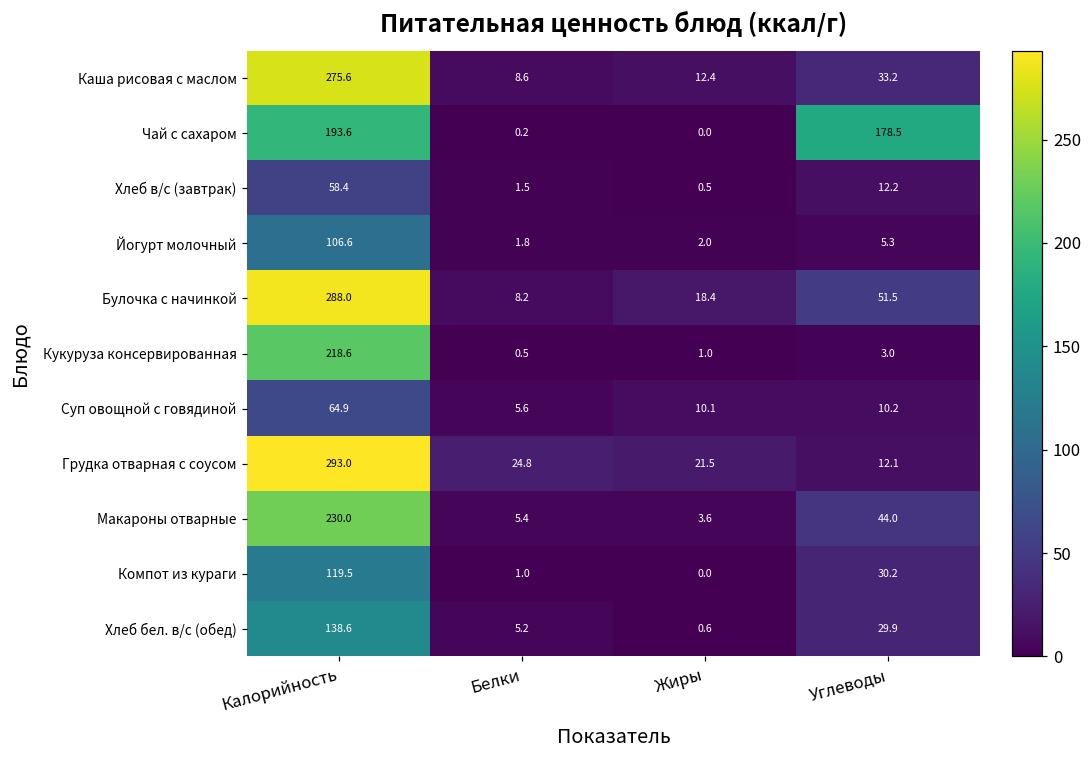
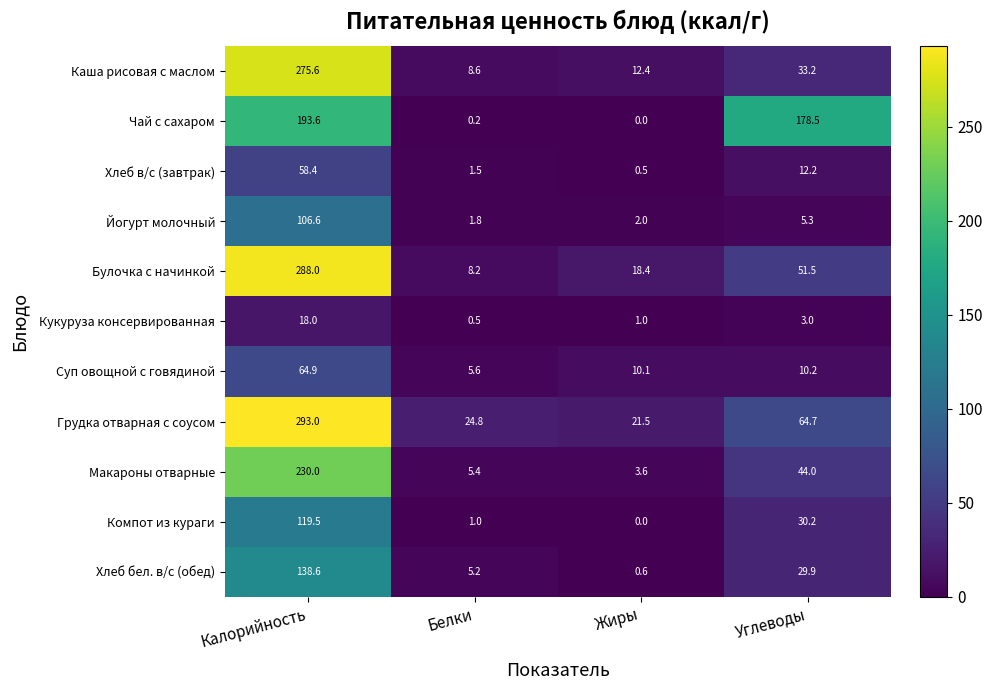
Кукуруза консервированная, Калорийность: 218.6 -> 18.0
Грудка отварная с соусом, Углеводы: 12.1 -> 64.7
